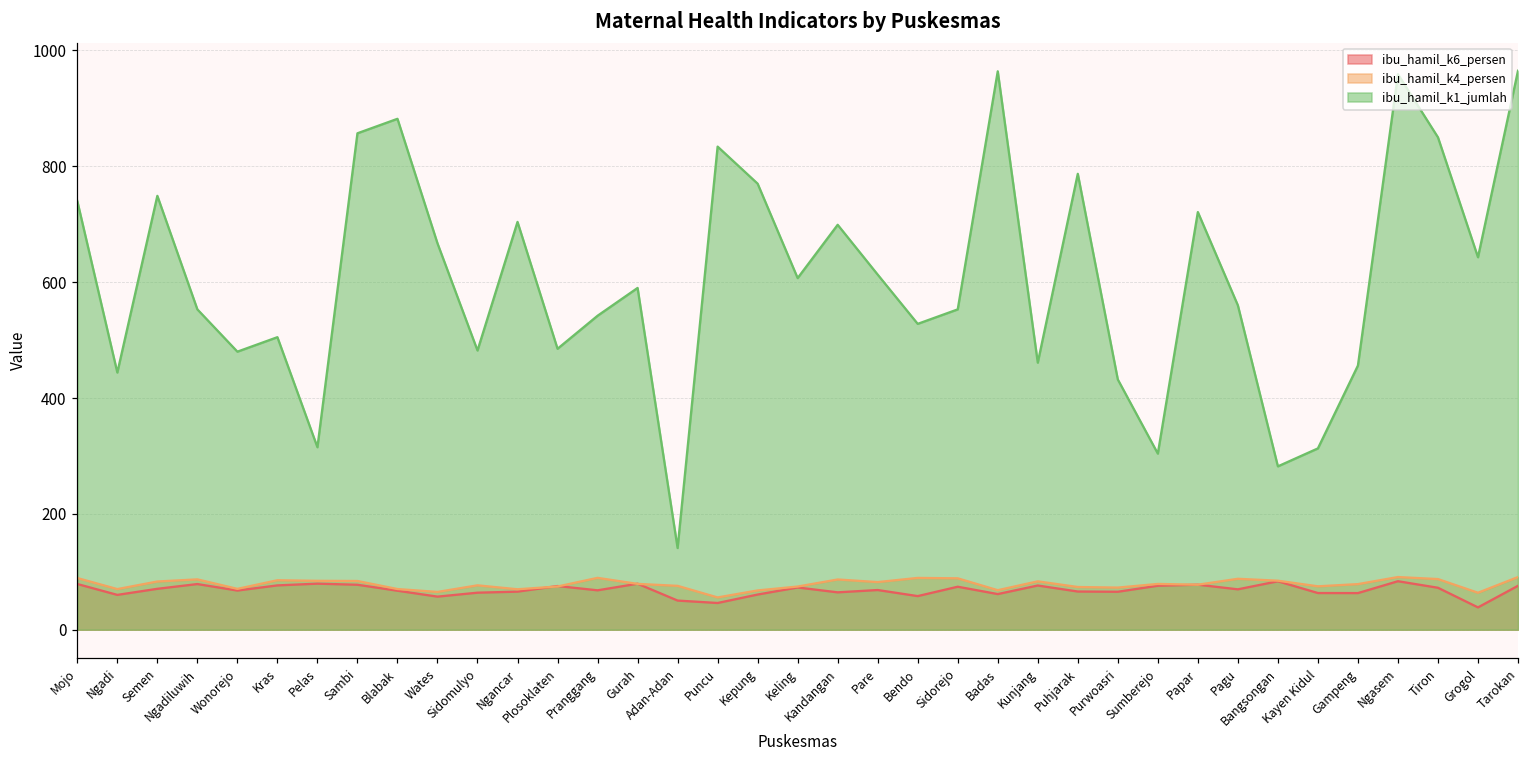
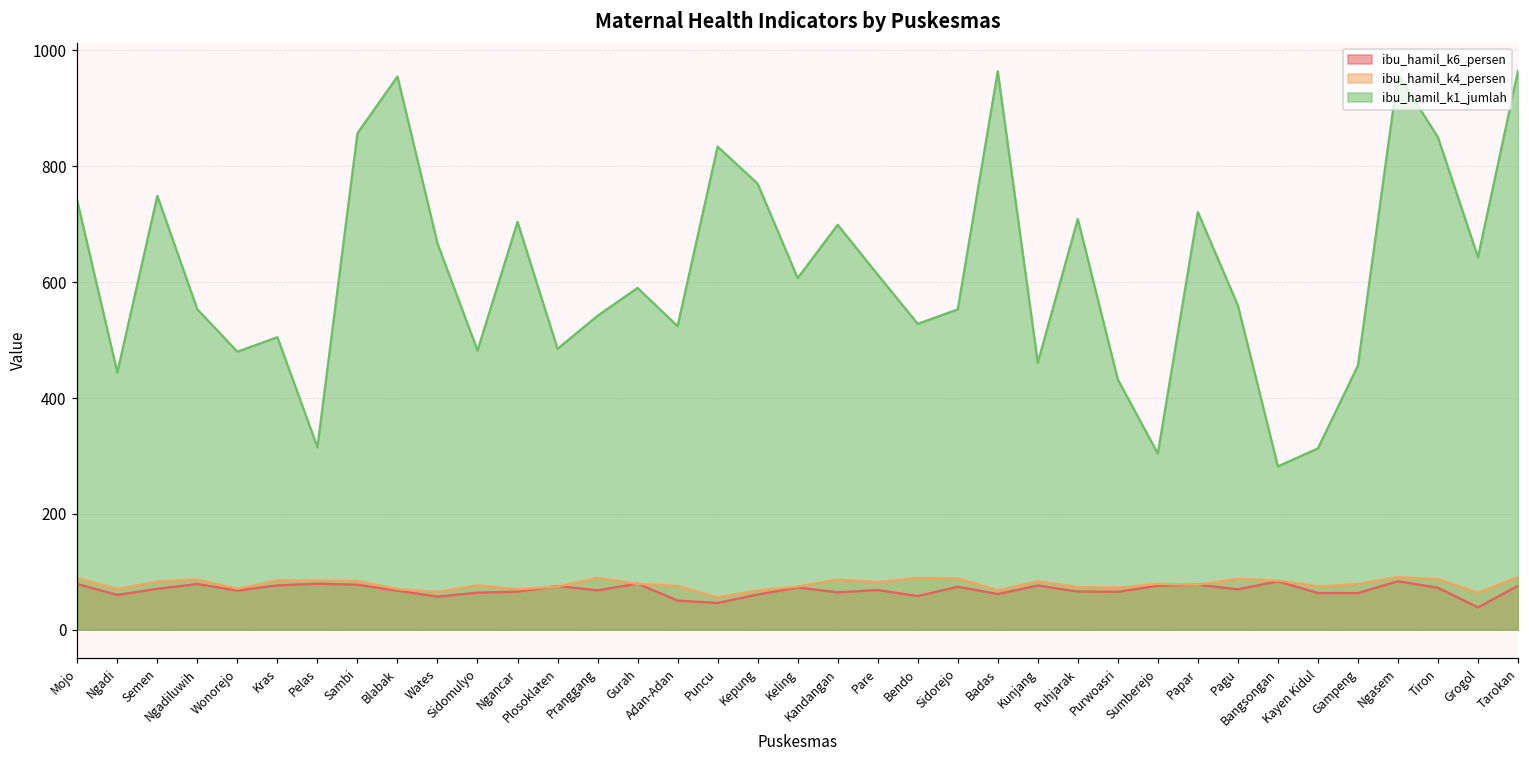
ibu_hamil_k1_jumlah, Blabak: 880 -> 960
ibu_hamil_k1_jumlah, Adan-Adan: 140 -> 520
ibu_hamil_k1_jumlah, Puhjarak: 790 -> 710
